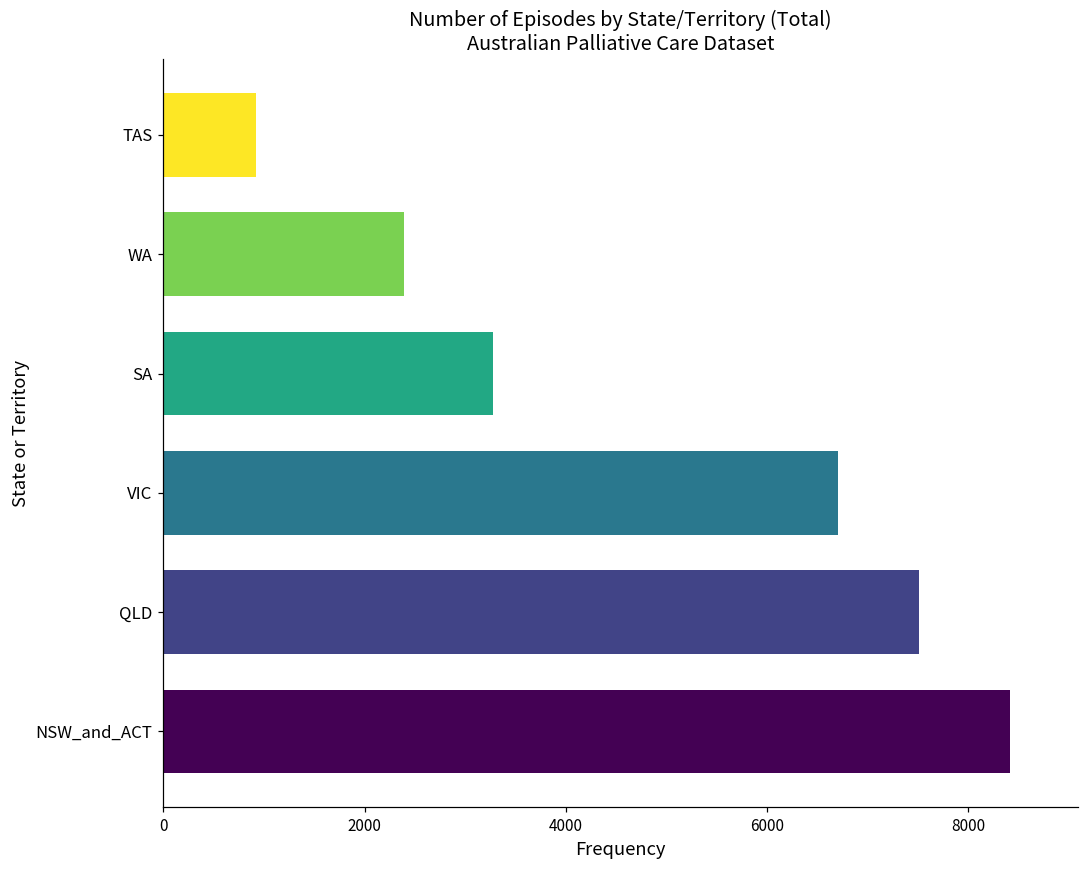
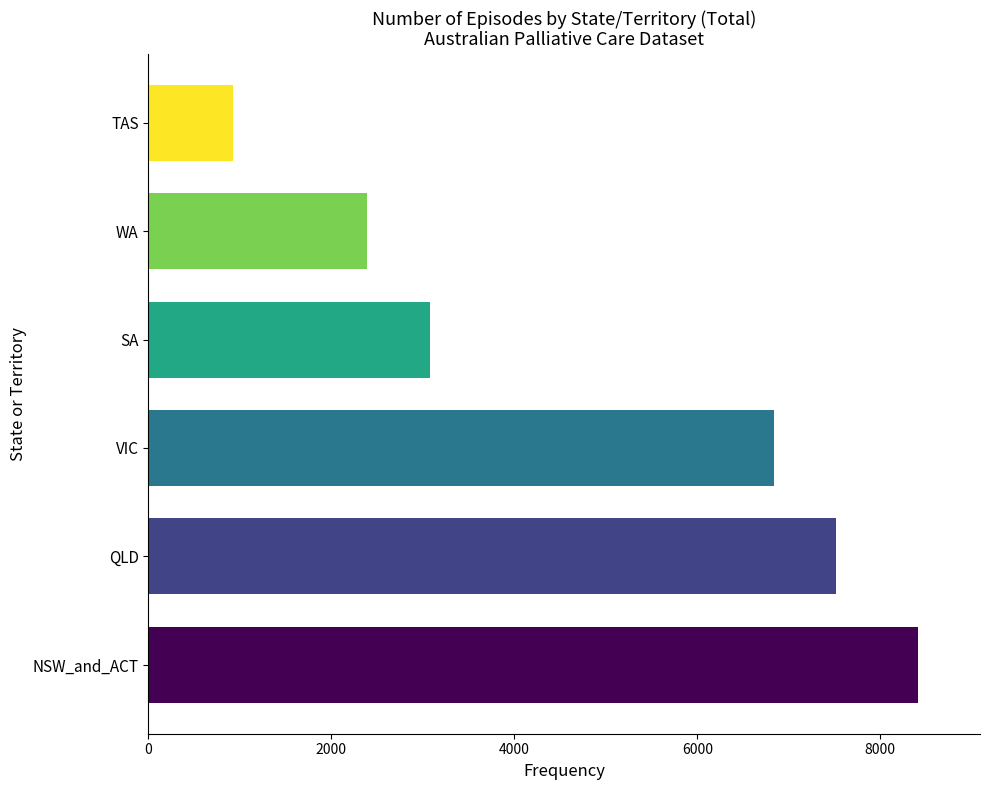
SA: 3300 -> 3100
VIC: 6700 -> 6800
